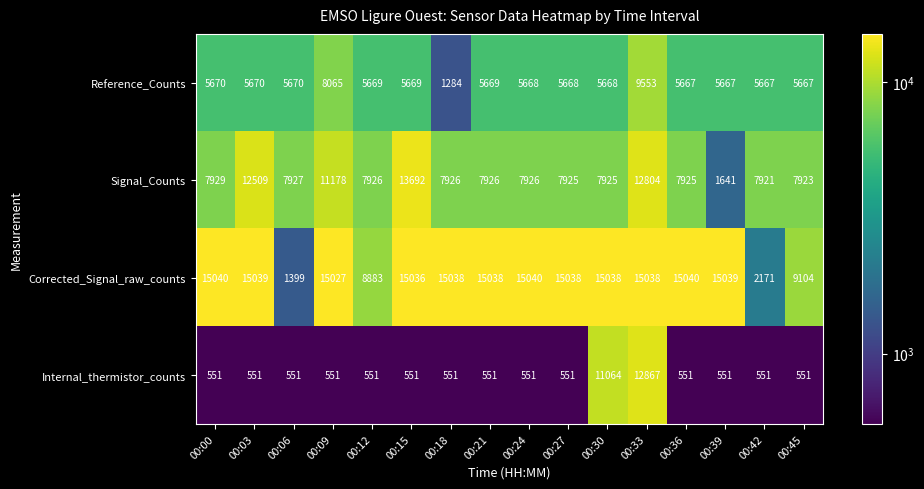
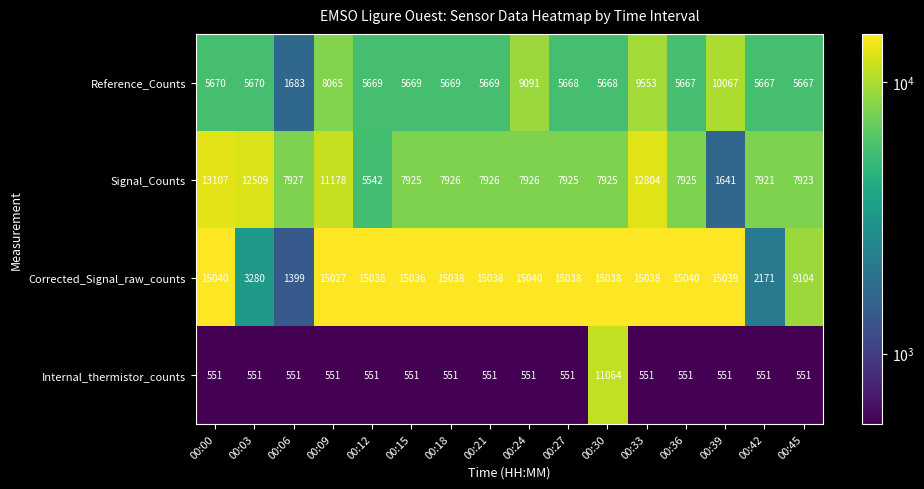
Reference_Counts, 00:06: 5670 -> 1683
Reference_Counts, 00:18: 1284 -> 5669
Reference_Counts, 00:24: 5668 -> 9091
Reference_Counts, 00:39: 5667 -> 10067
Signal_Counts, 00:00: 7929 -> 13107
Signal_Counts, 00:12: 7926 -> 5542
Signal_Counts, 00:15: 13692 -> 7925
Corrected_Signal_raw_counts, 00:03: 15039 -> 3280
Corrected_Signal_raw_counts, 00:12: 8883 -> 15038
Internal_thermistor_counts, 00:33: 12867 -> 551
